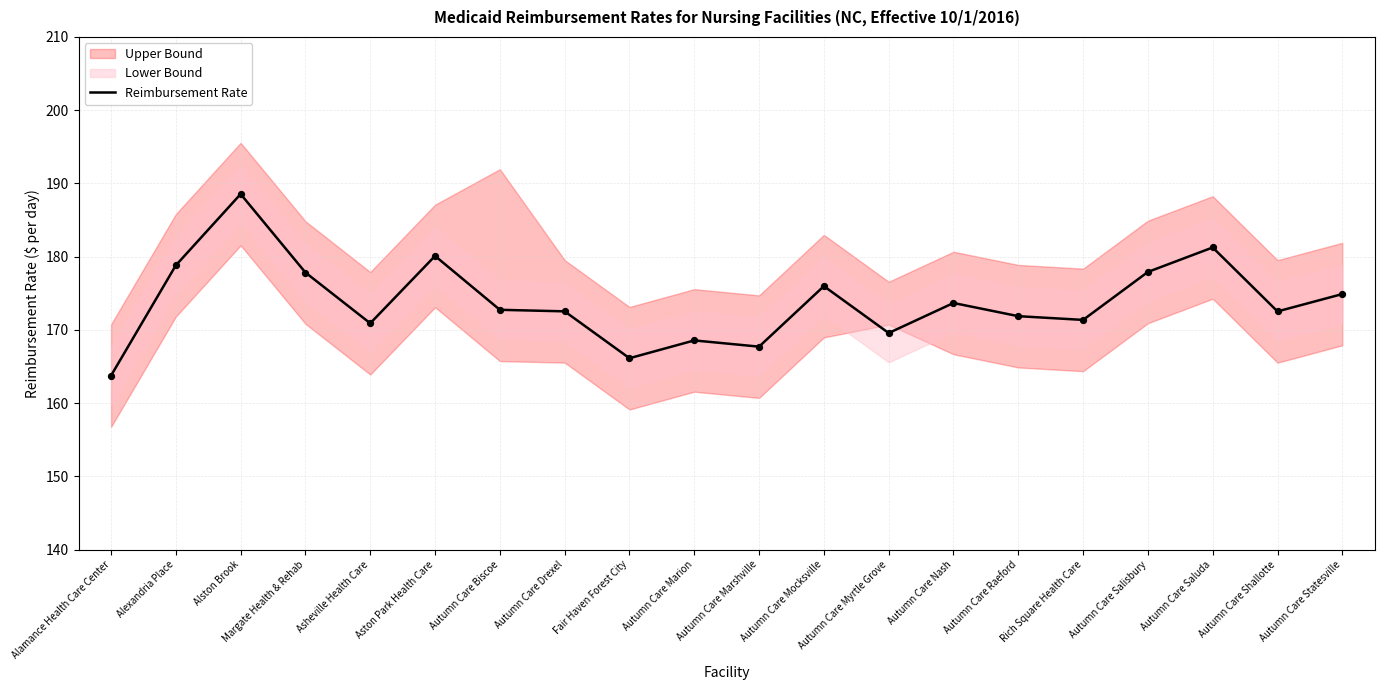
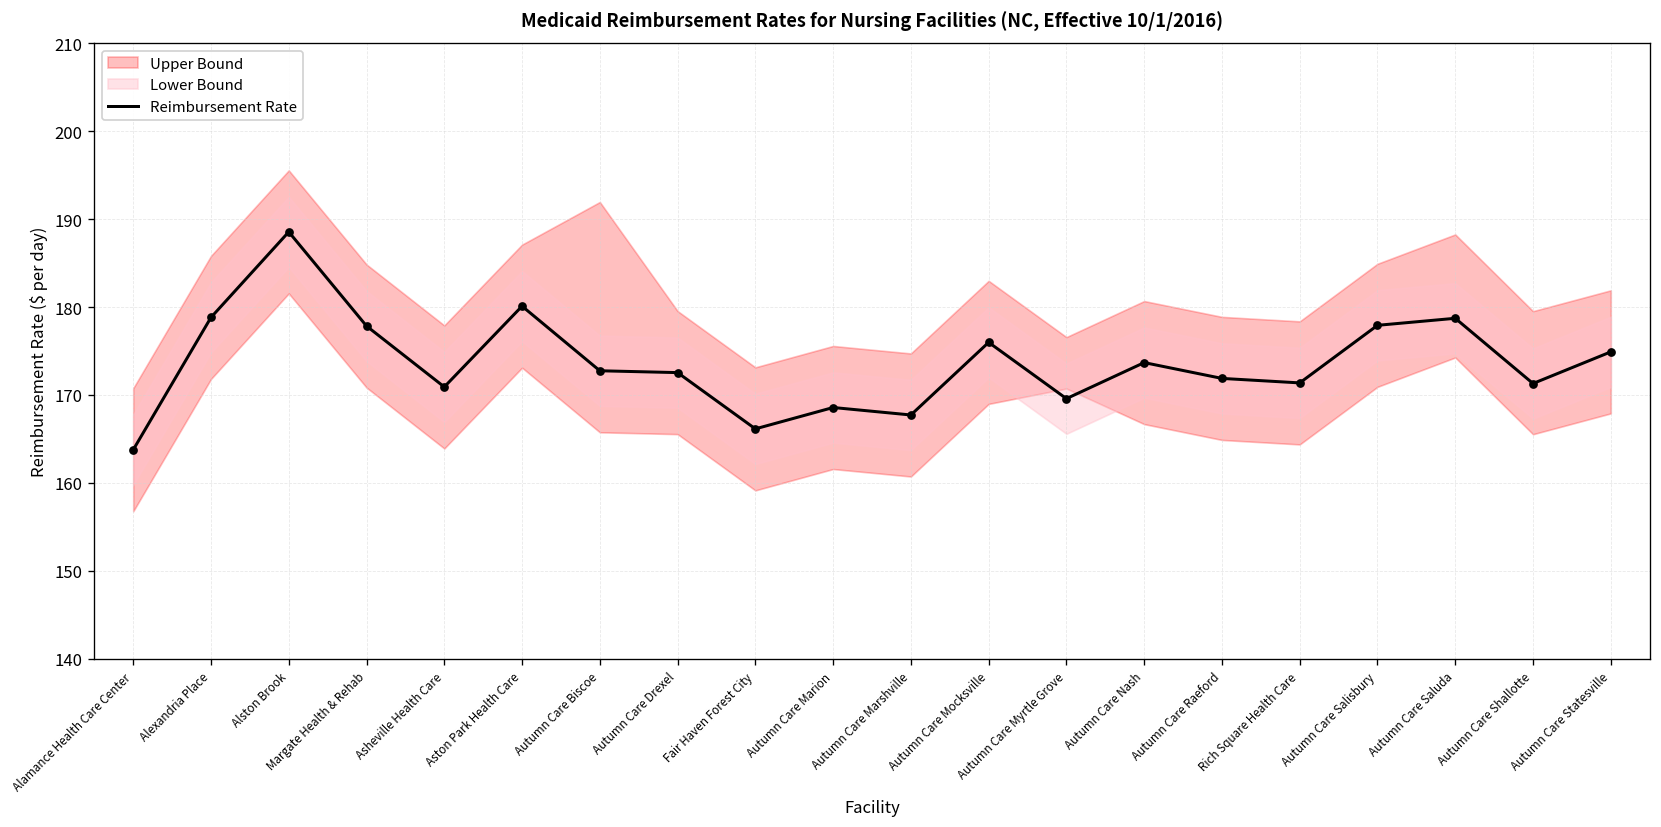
Reimbursement Rate, Autumn Care Saluda: 181 -> 179
Reimbursement Rate, Autumn Care Shallotte: 173 -> 171
